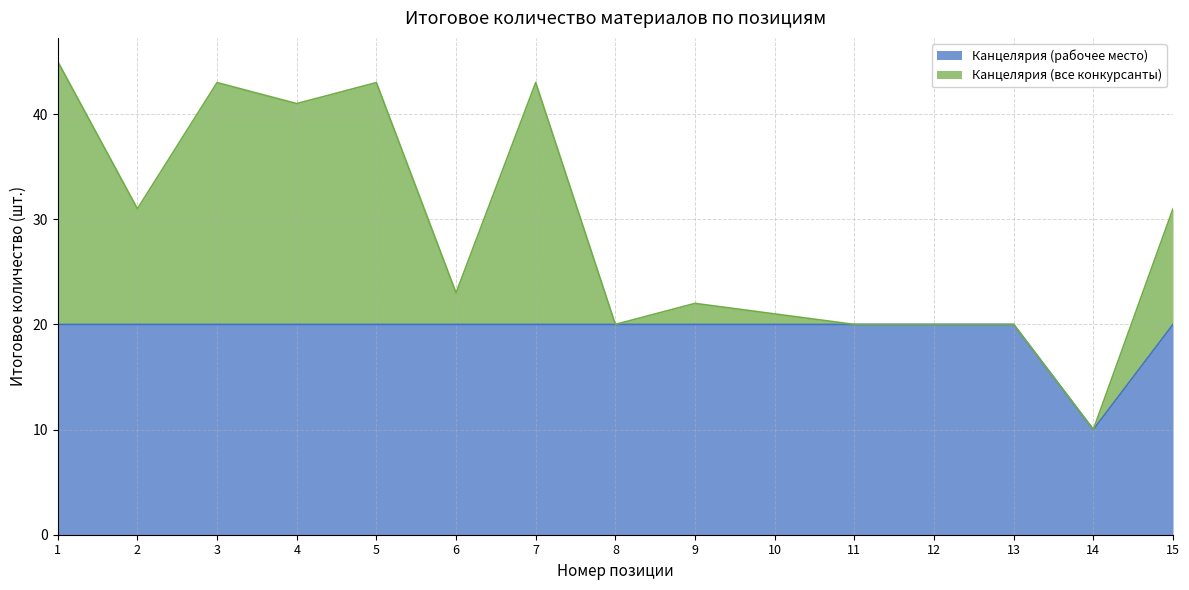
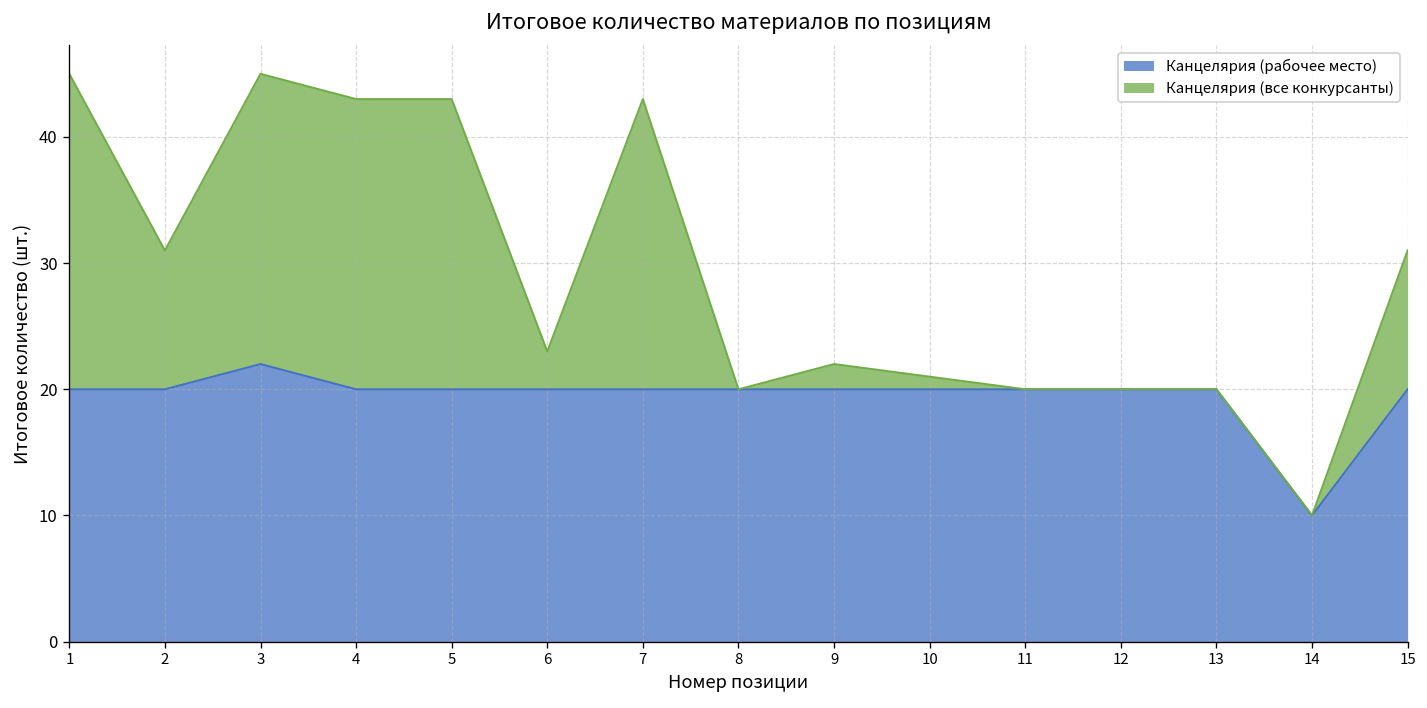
Канцелярия (рабочее место), 3: 20 -> 22
Канцелярия (все конкурсанты), 4: 21 -> 23
